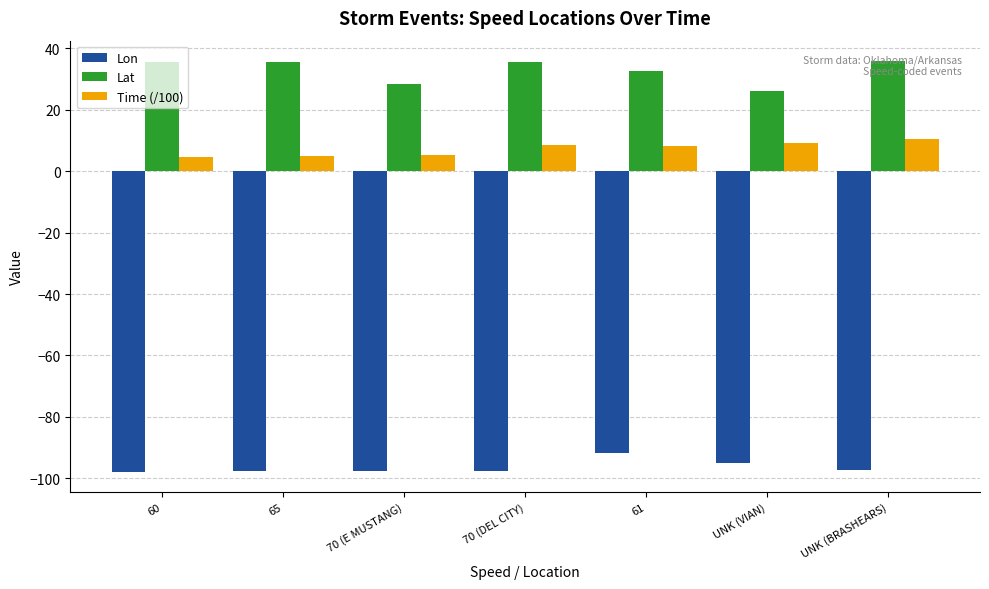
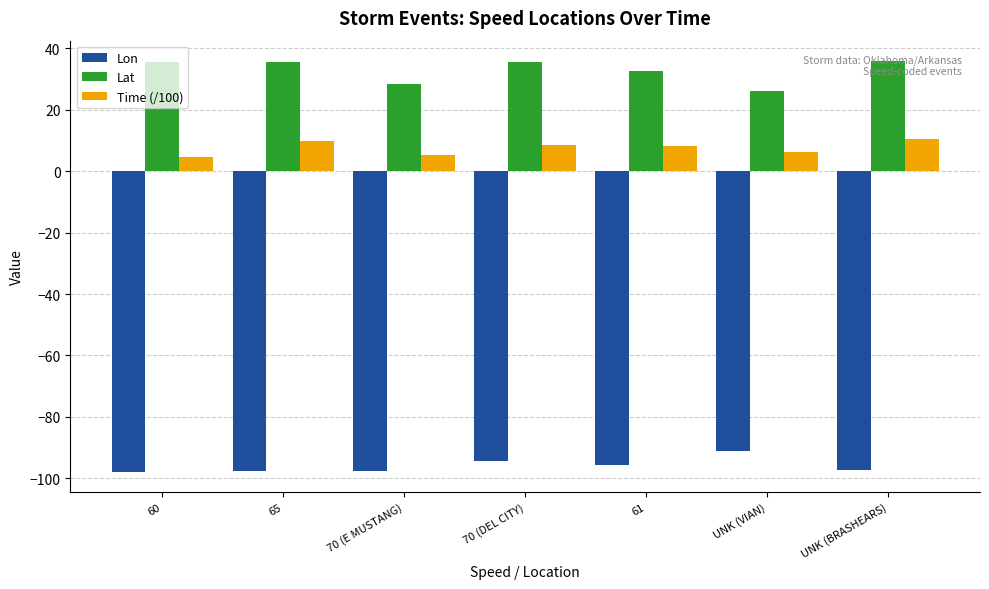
Time (/100), 65: 5 -> 10
Lon, 70 (DEL CITY): -97 -> -94
Lon, 61: -92 -> -96
Lon, UNK (VIAN): -95 -> -91
Time (/100), UNK (VIAN): 9 -> 6
